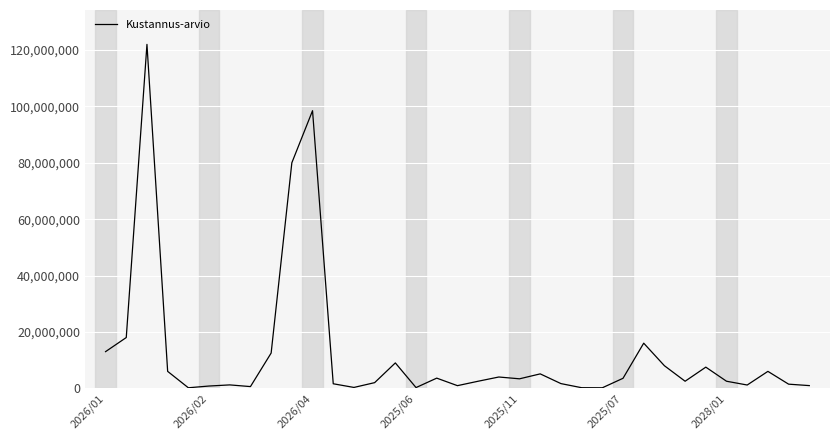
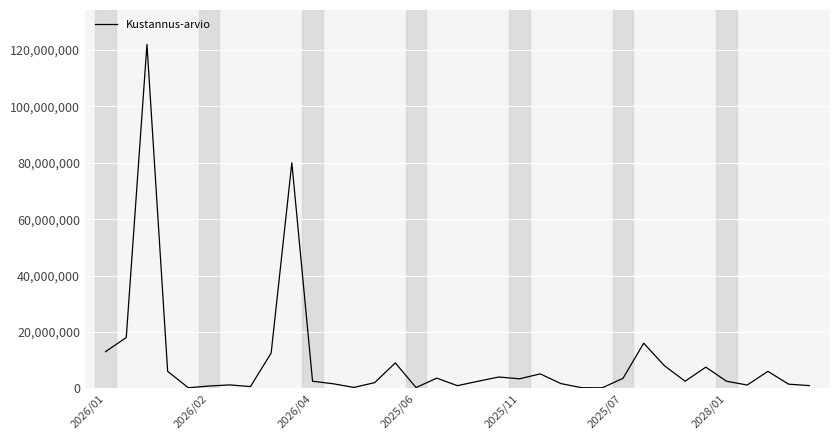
2026/04: 98,000,000 -> 3,000,000
